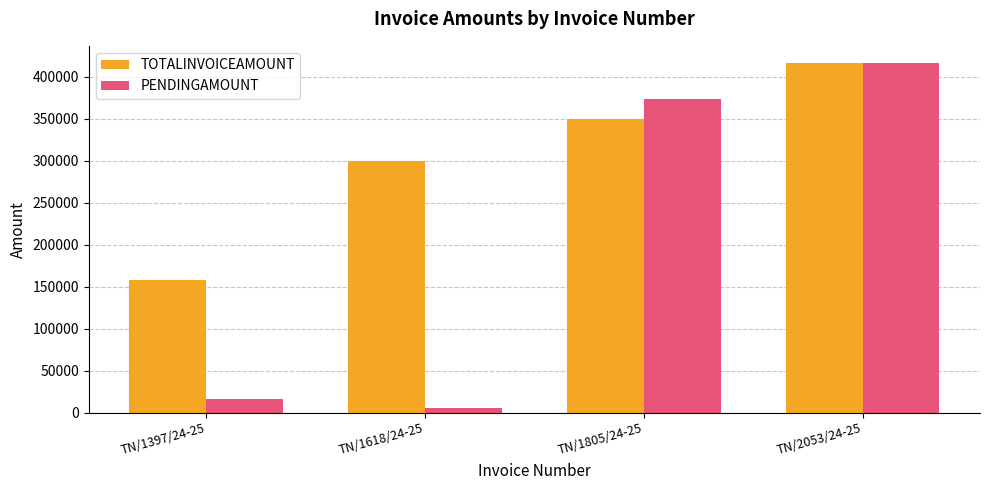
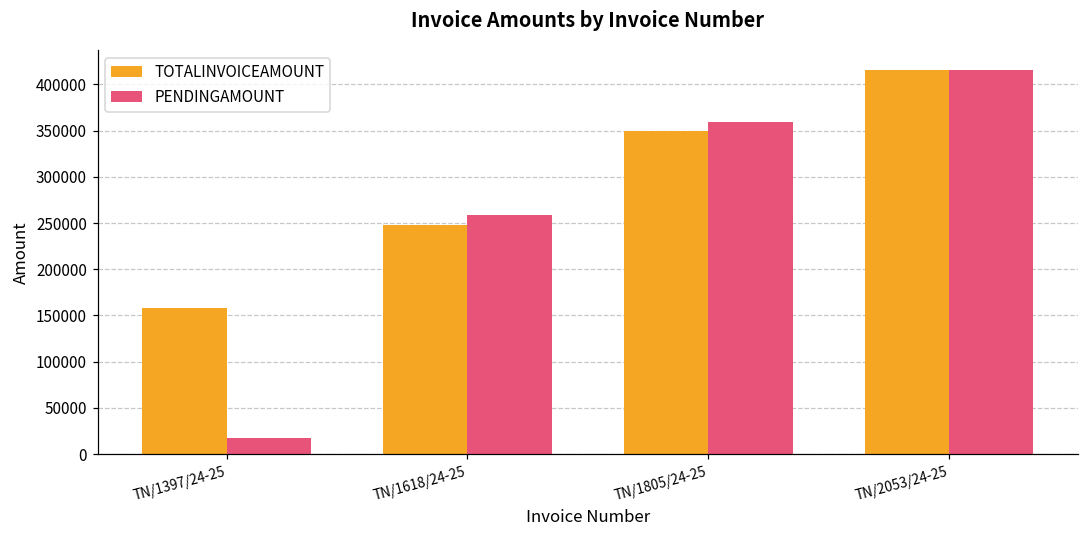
TOTALINVOICEAMOUNT, TN/1618/24-25: 300000 -> 250000
PENDINGAMOUNT, TN/1618/24-25: 10000 -> 260000
PENDINGAMOUNT, TN/1805/24-25: 370000 -> 360000
